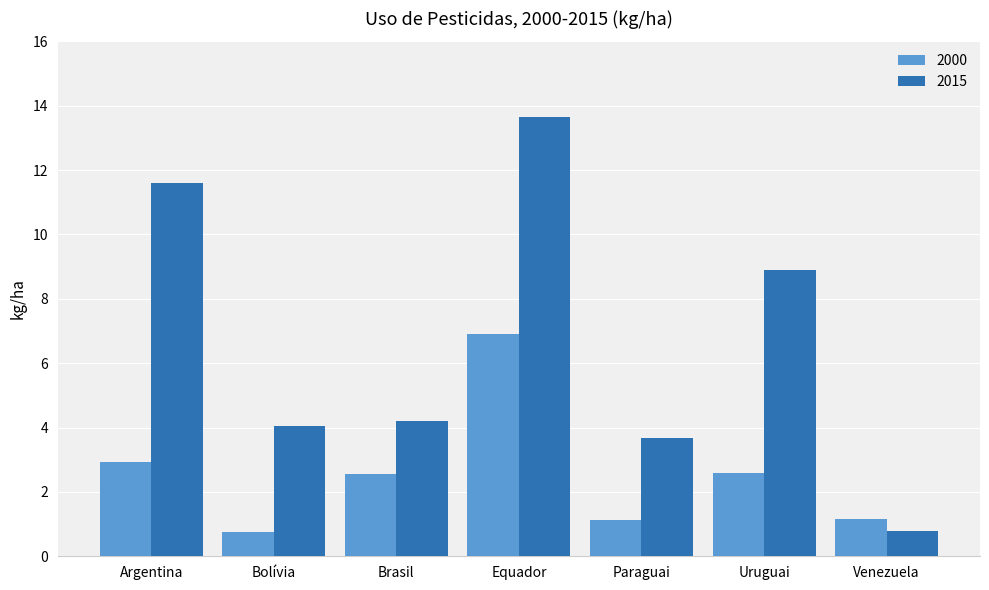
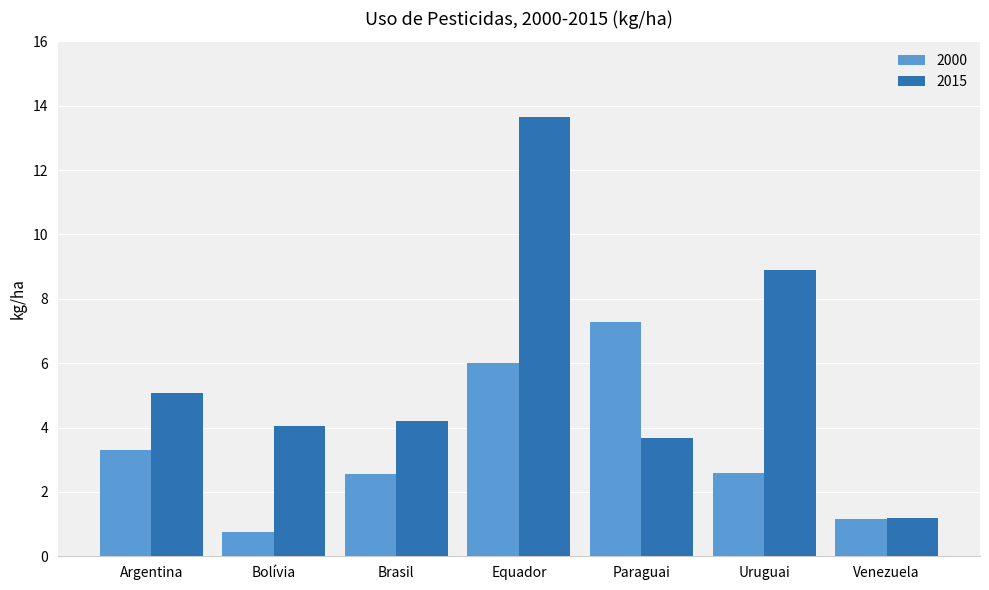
2000, Argentina: 2.9 -> 3.3
2015, Argentina: 11.6 -> 5.1
2000, Equador: 6.9 -> 6.0
2000, Paraguai: 1.1 -> 7.3
2015, Venezuela: 0.8 -> 1.2
